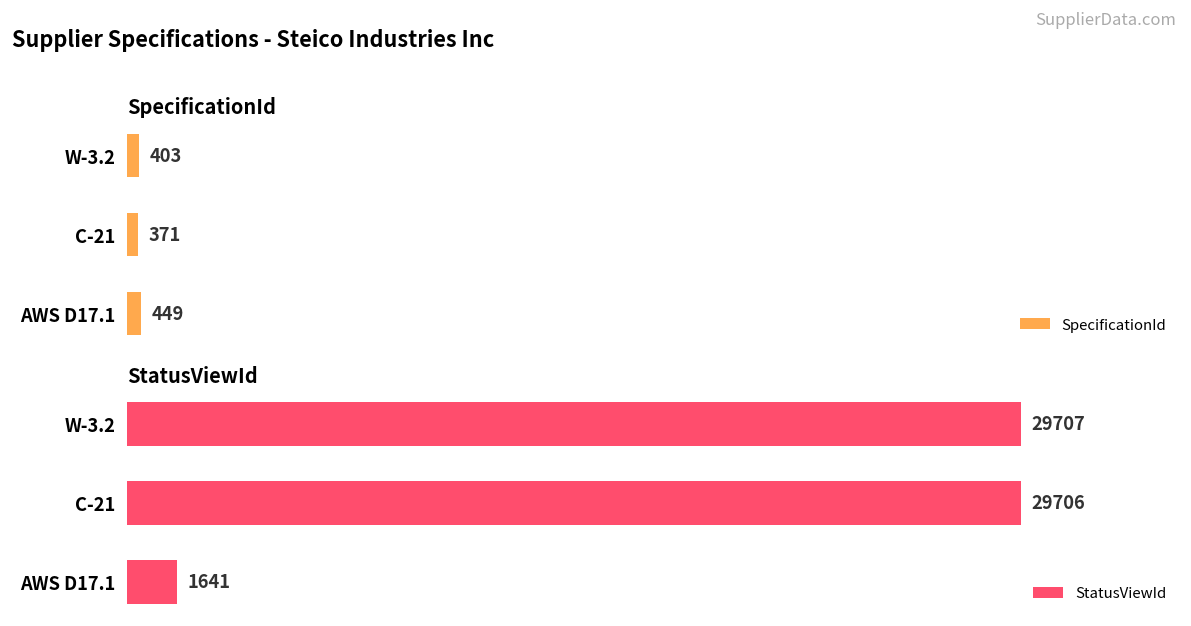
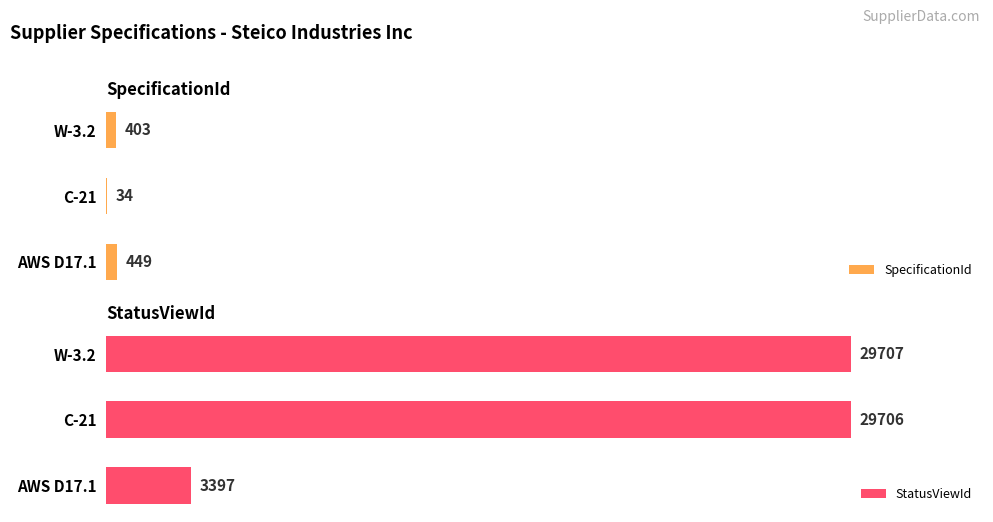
SpecificationId, C-21: 371 -> 34
StatusViewId, AWS D17.1: 1641 -> 3397
